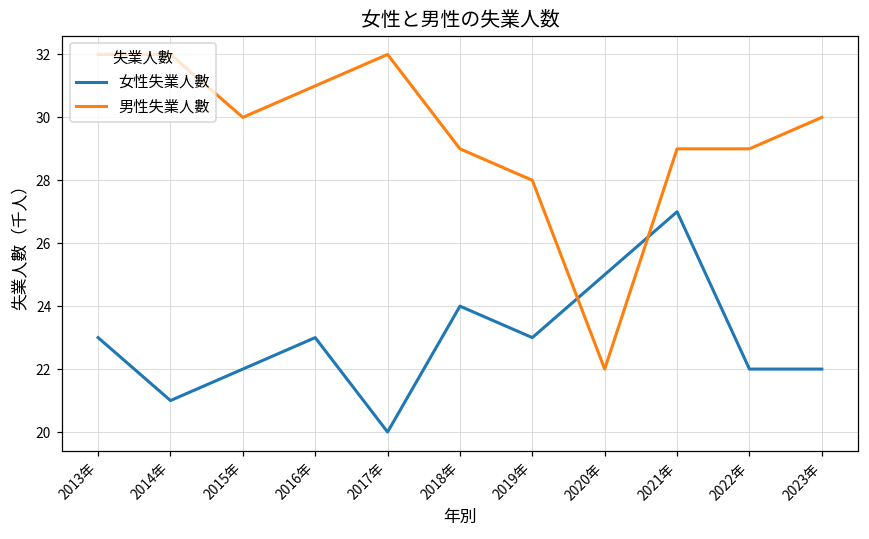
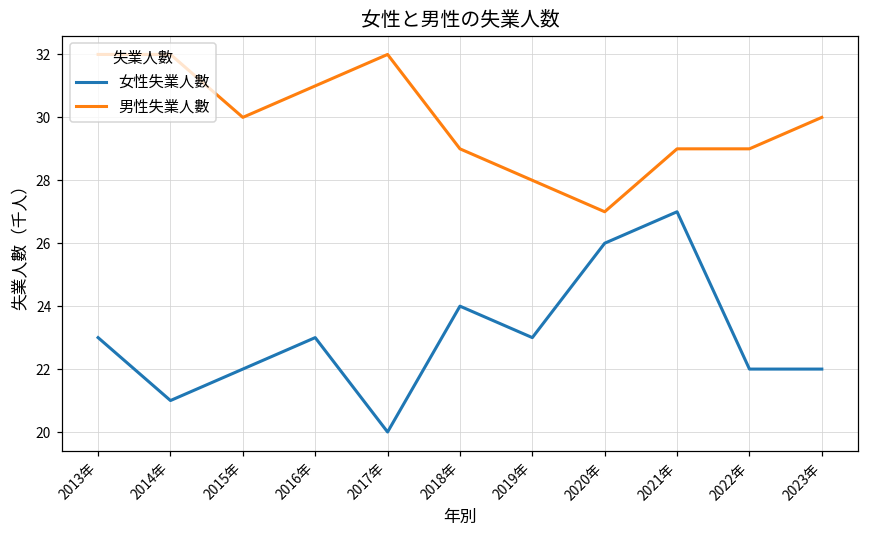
女性失業人數, 2020年: 25 -> 26
男性失業人數, 2020年: 22 -> 27
